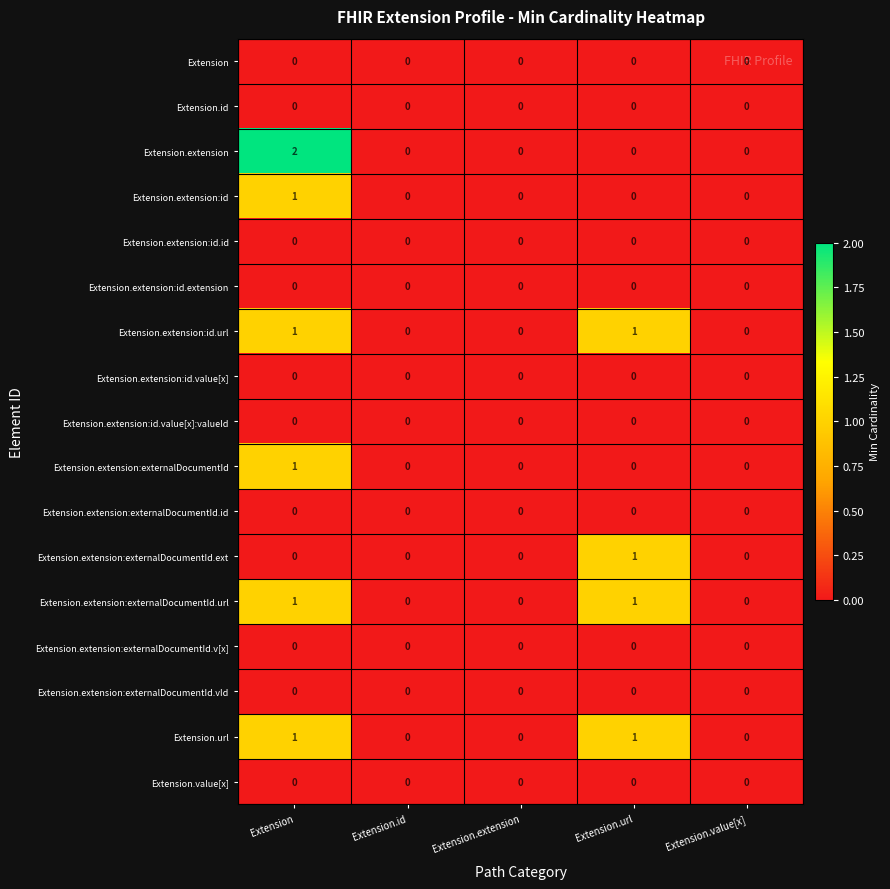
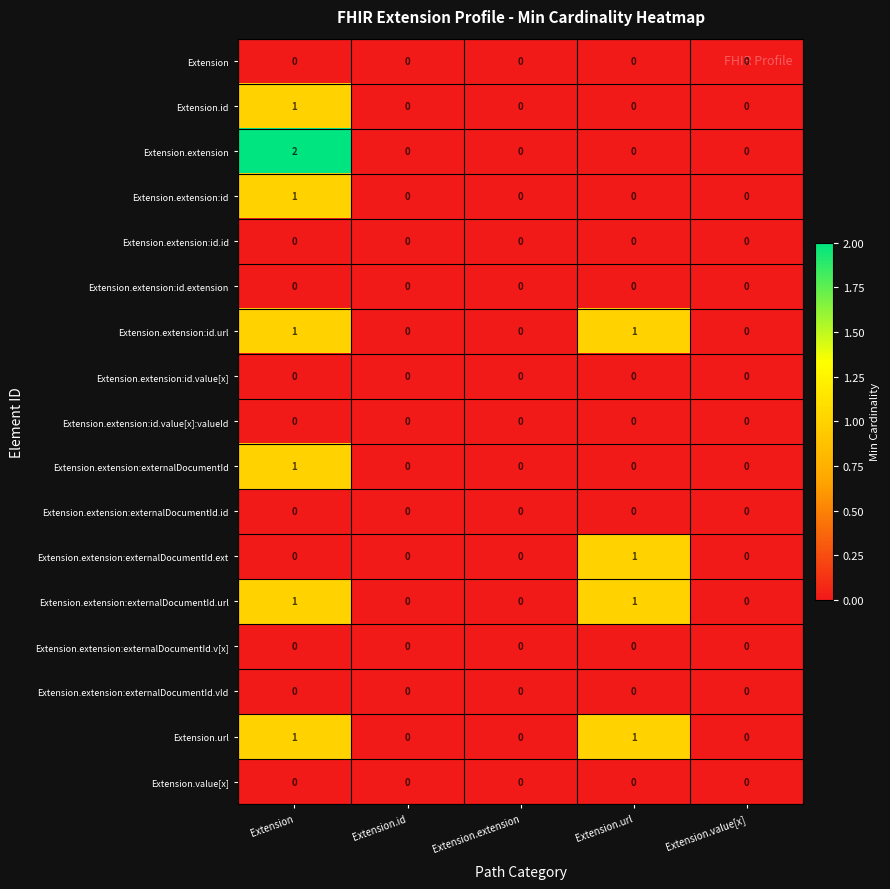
Extension.id, Extension: 0 -> 1
